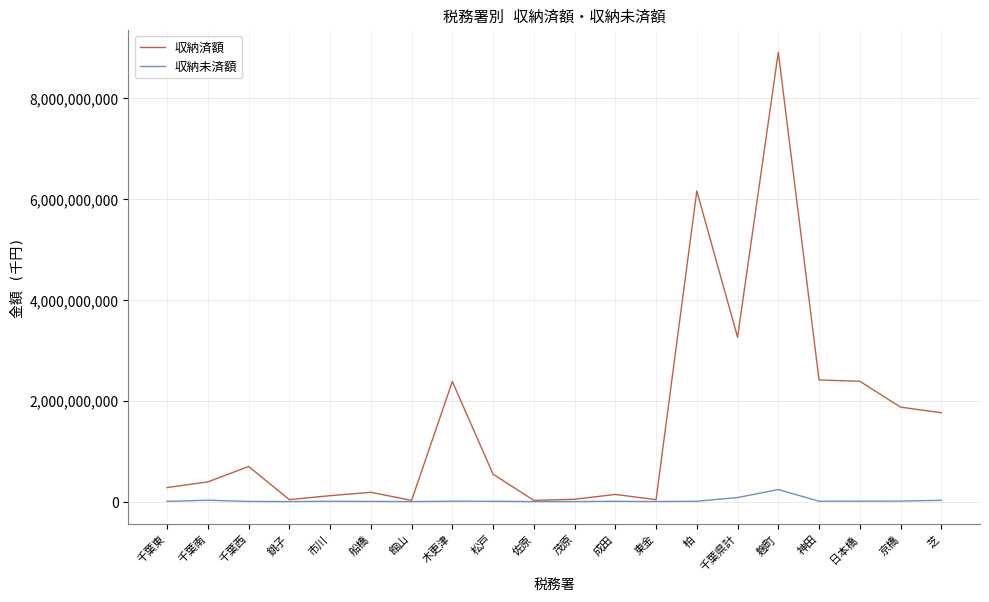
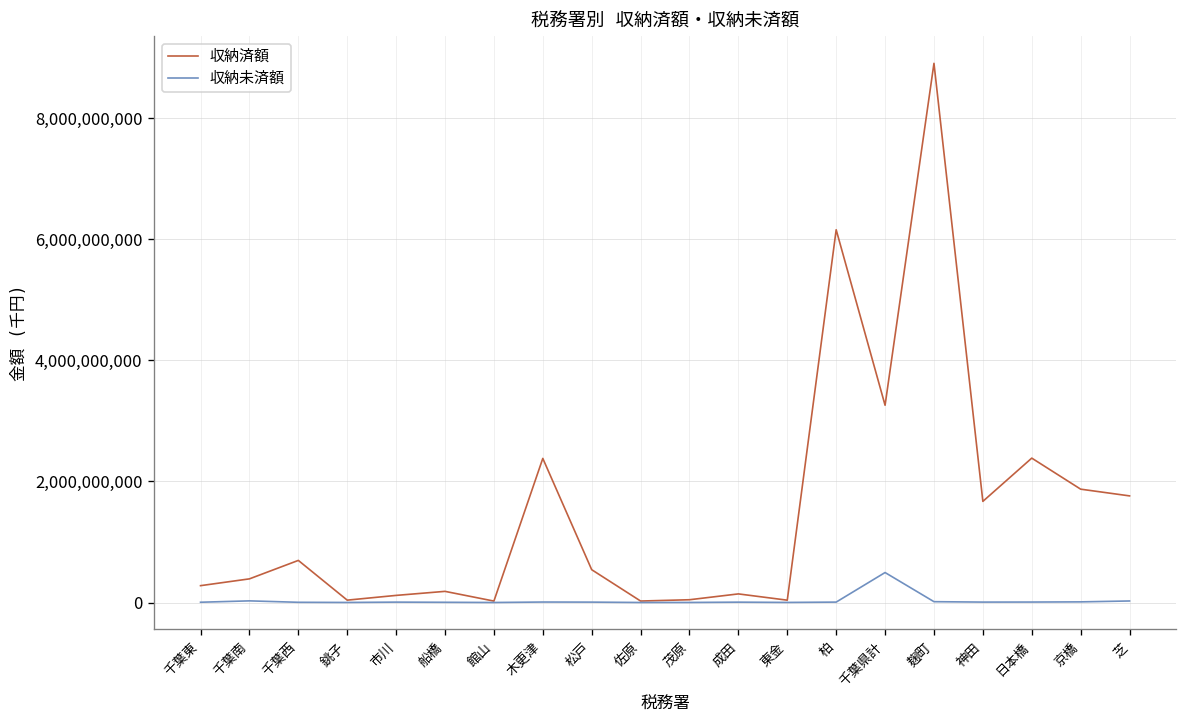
収納未済額, 千葉県計: 100,000,000 -> 500,000,000
収納未済額, 麹町: 200,000,000 -> 0
収納済額, 神田: 2,400,000,000 -> 1,700,000,000
